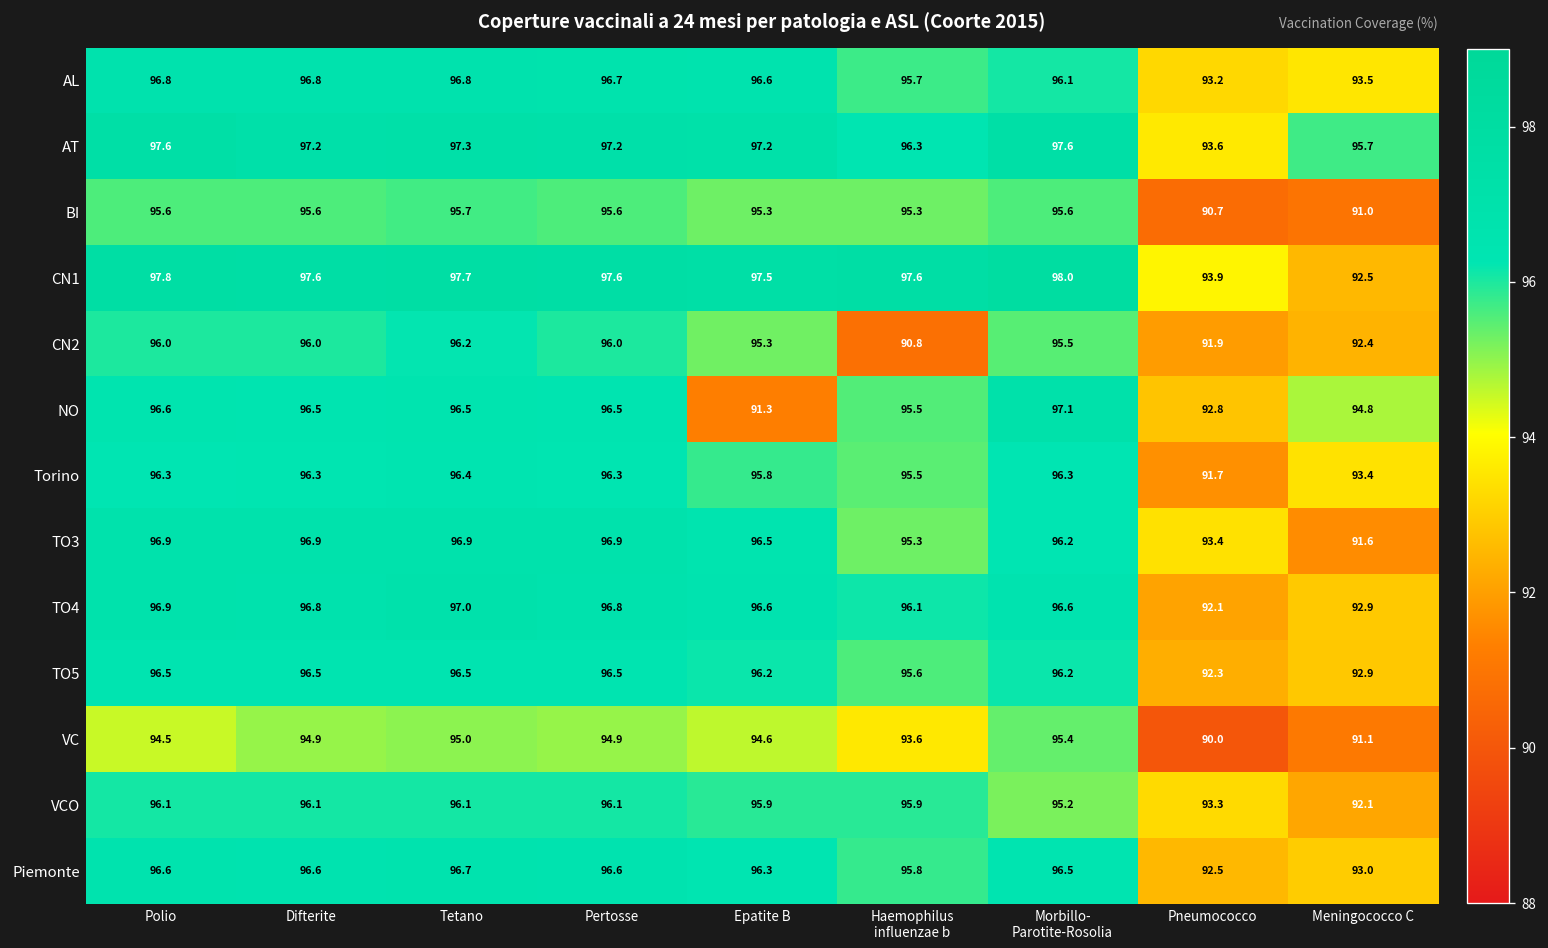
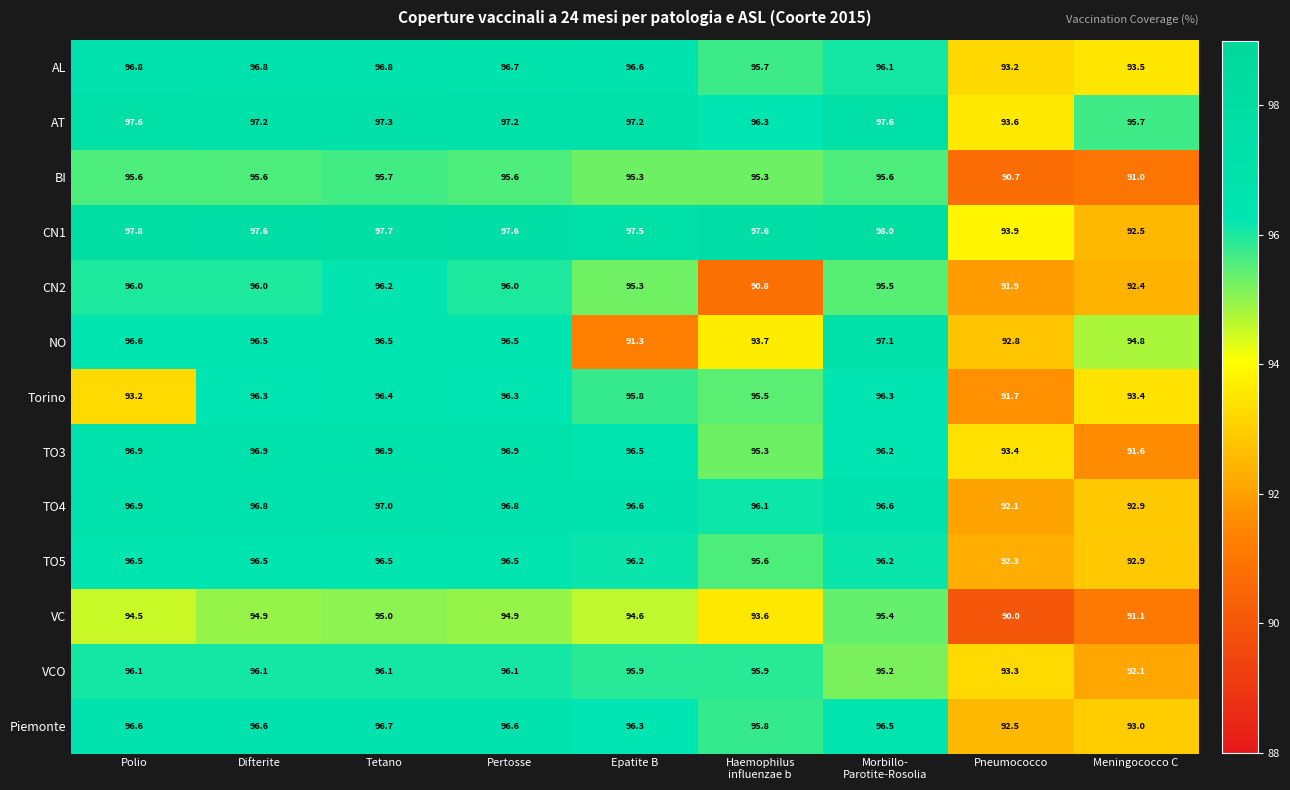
NO, Haemophilus influenzae b: 95.5 -> 93.7
Torino, Polio: 96.3 -> 93.2
